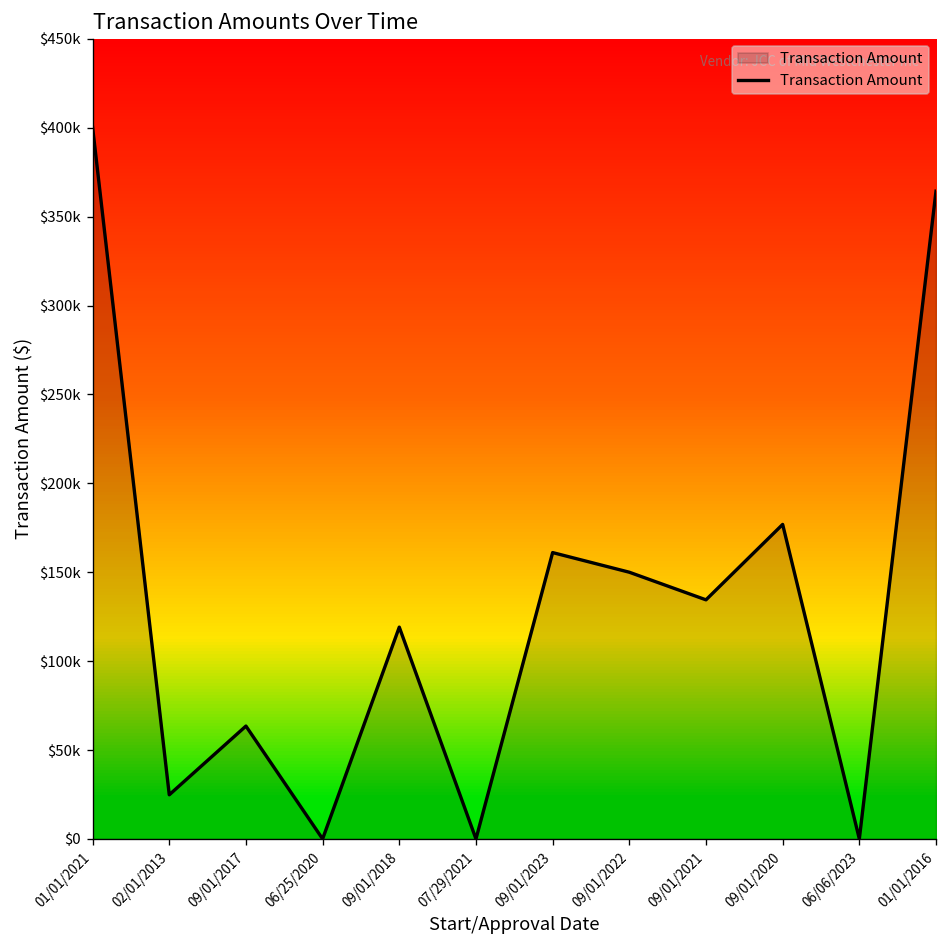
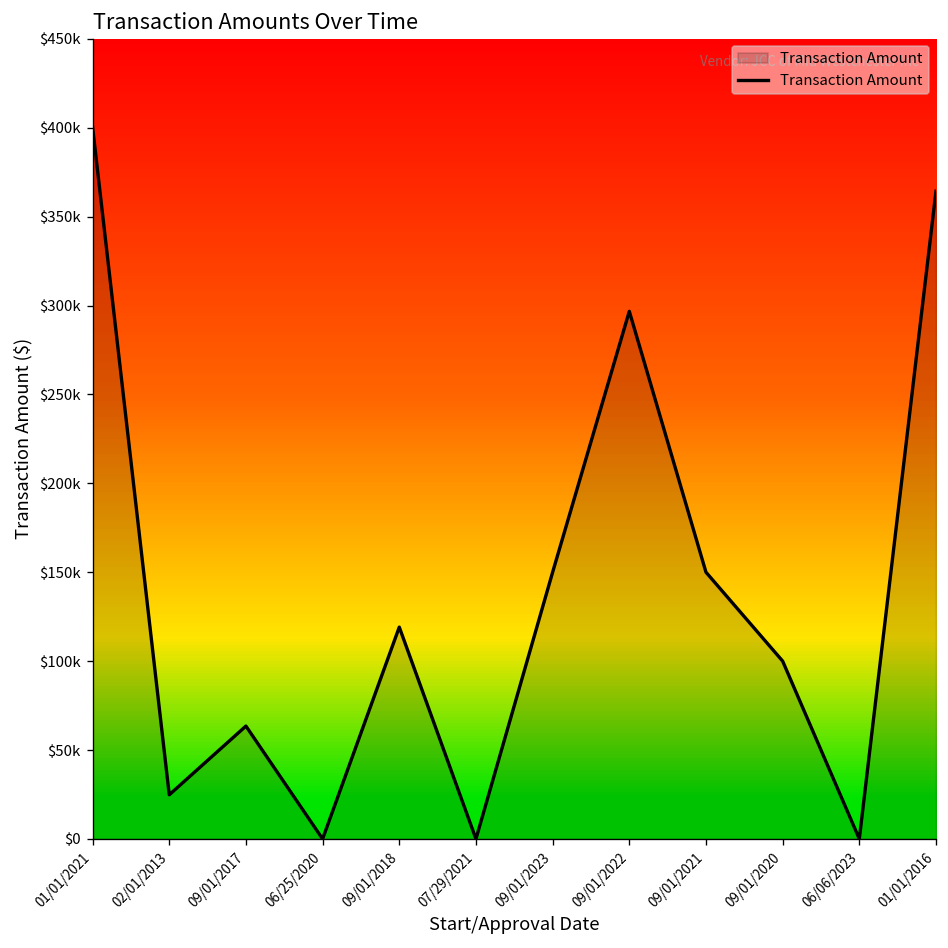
09/01/2023: $161000 -> $150000
09/01/2022: $150000 -> $297000
09/01/2021: $134000 -> $150000
09/01/2020: $177000 -> $100000
